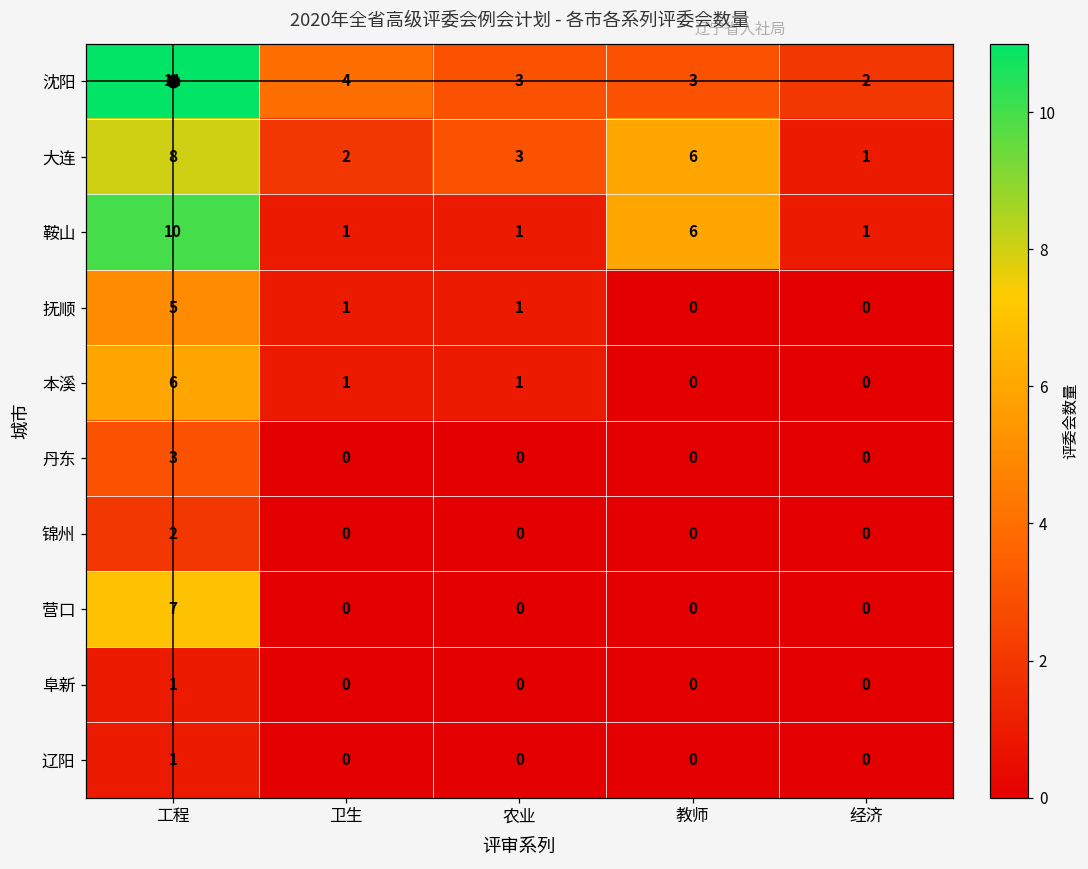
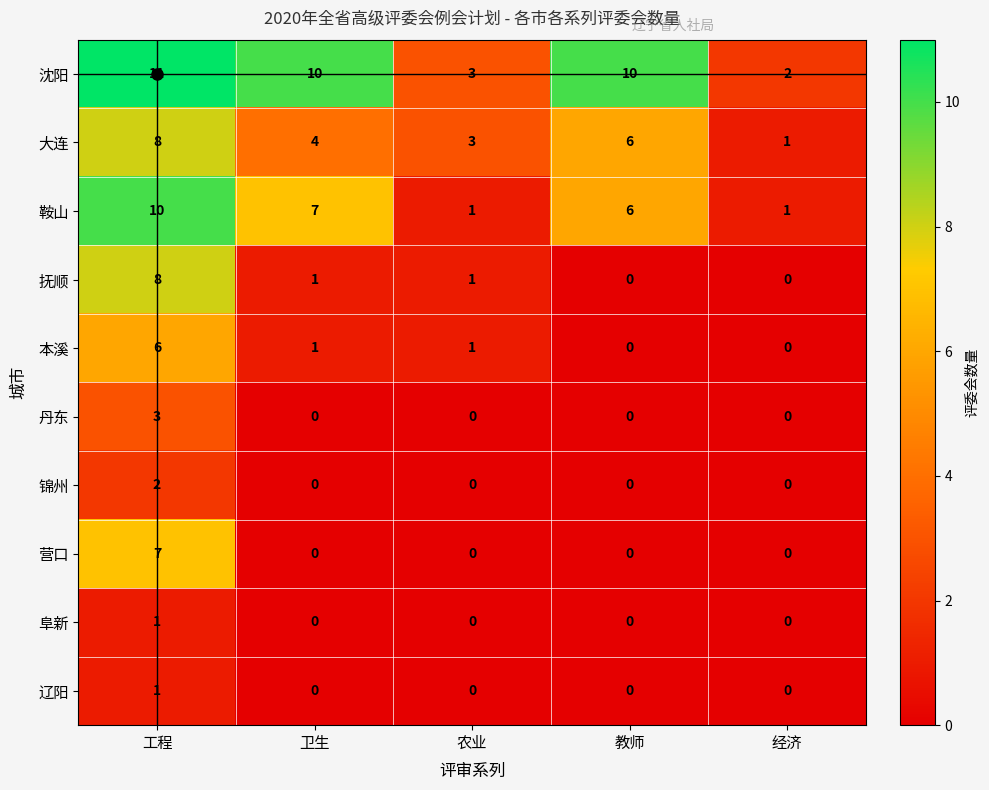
沈阳, 卫生: 4 -> 10
沈阳, 教师: 3 -> 10
大连, 卫生: 2 -> 4
鞍山, 卫生: 1 -> 7
抚顺, 工程: 5 -> 8
